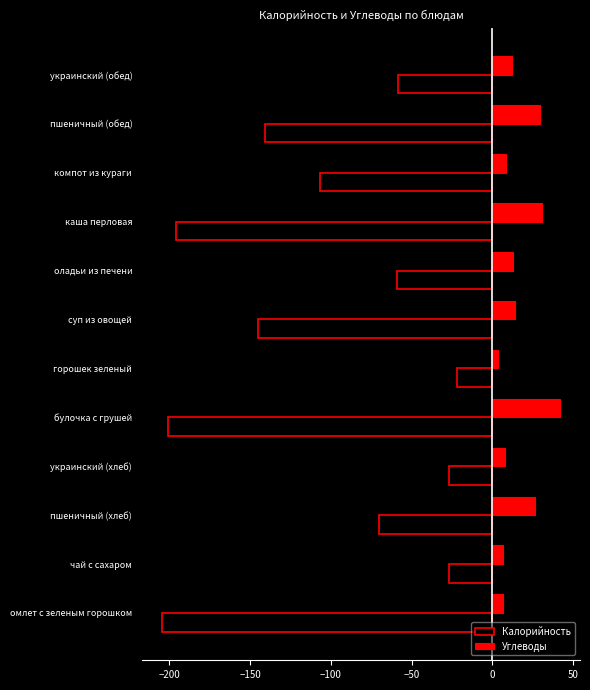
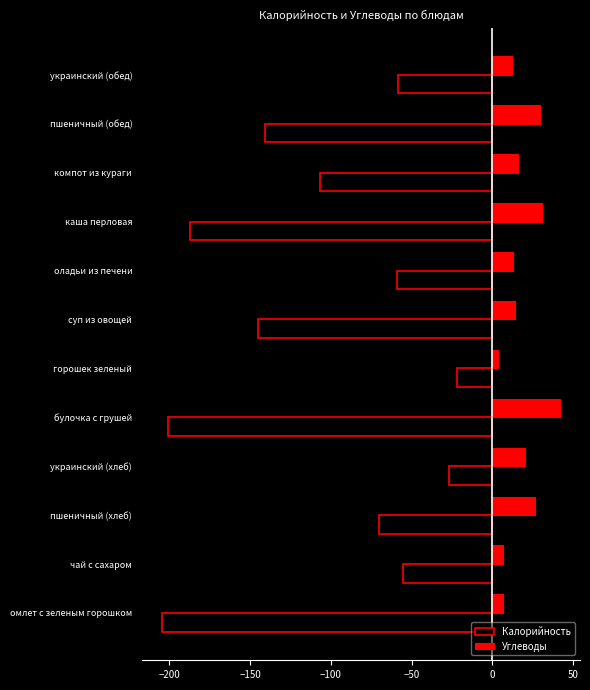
Углеводы, компот из кураги: 9 -> 16
Калорийность, каша перловая: -196 -> -187
Углеводы, украинский (хлеб): 8 -> 20
Калорийность, чай с сахаром: -27 -> -55
